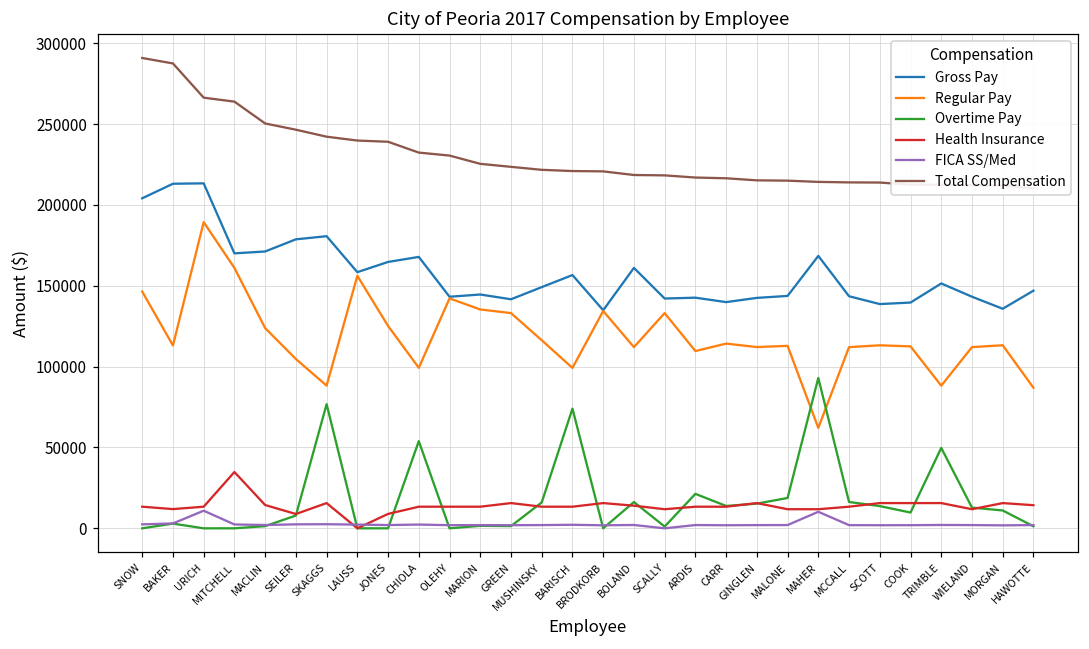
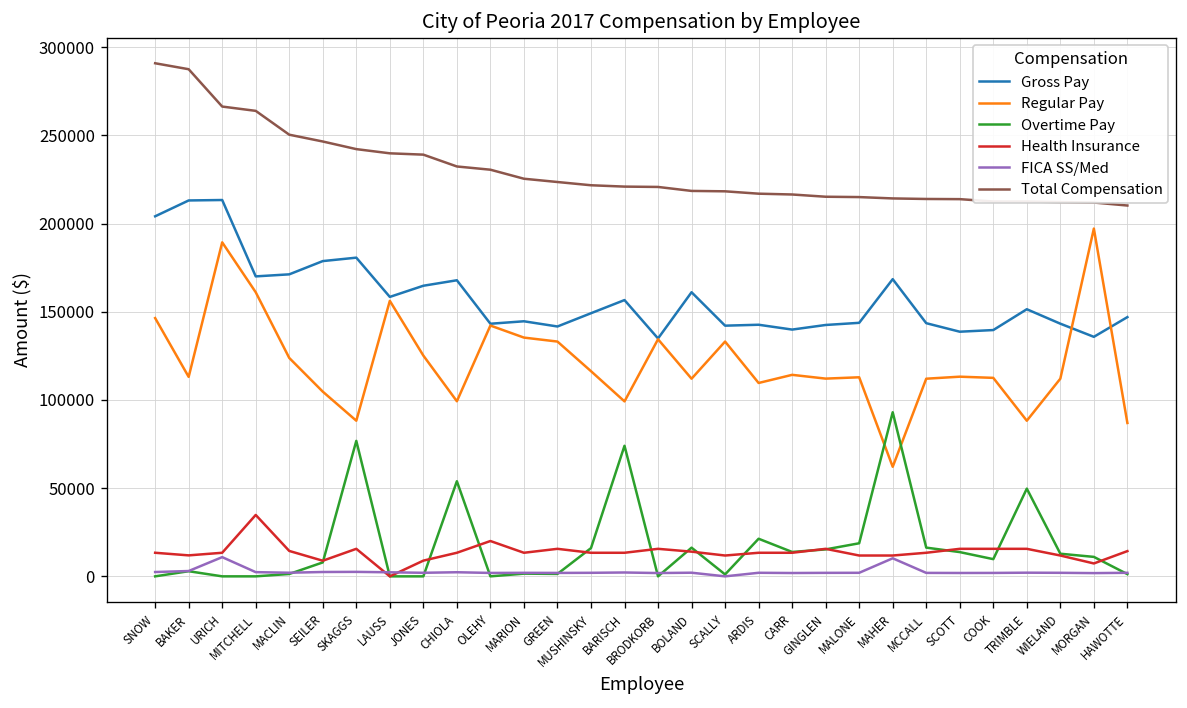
Health Insurance, OLEHY: 13000 -> 20000
Regular Pay, MORGAN: 113000 -> 197000
Health Insurance, MORGAN: 16000 -> 7000
